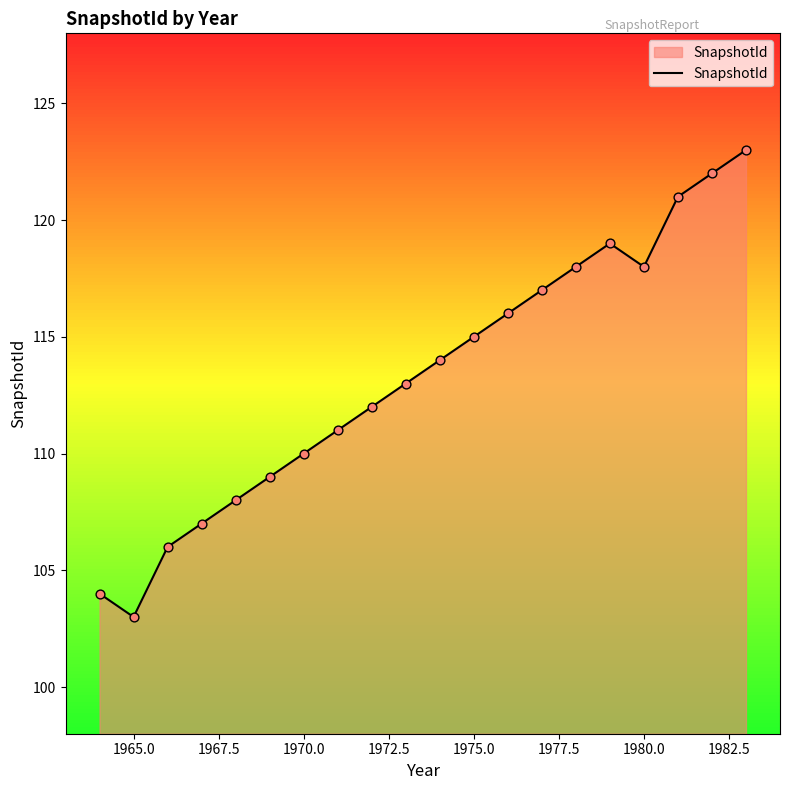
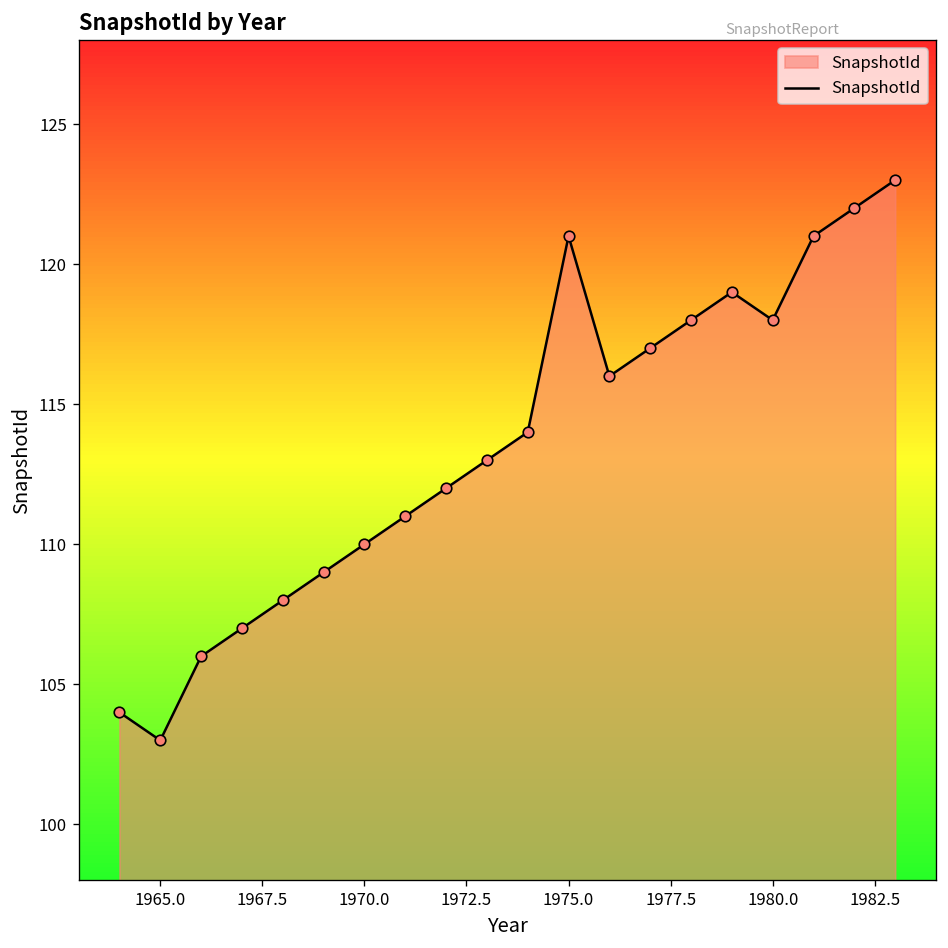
1975.0: 115 -> 121
